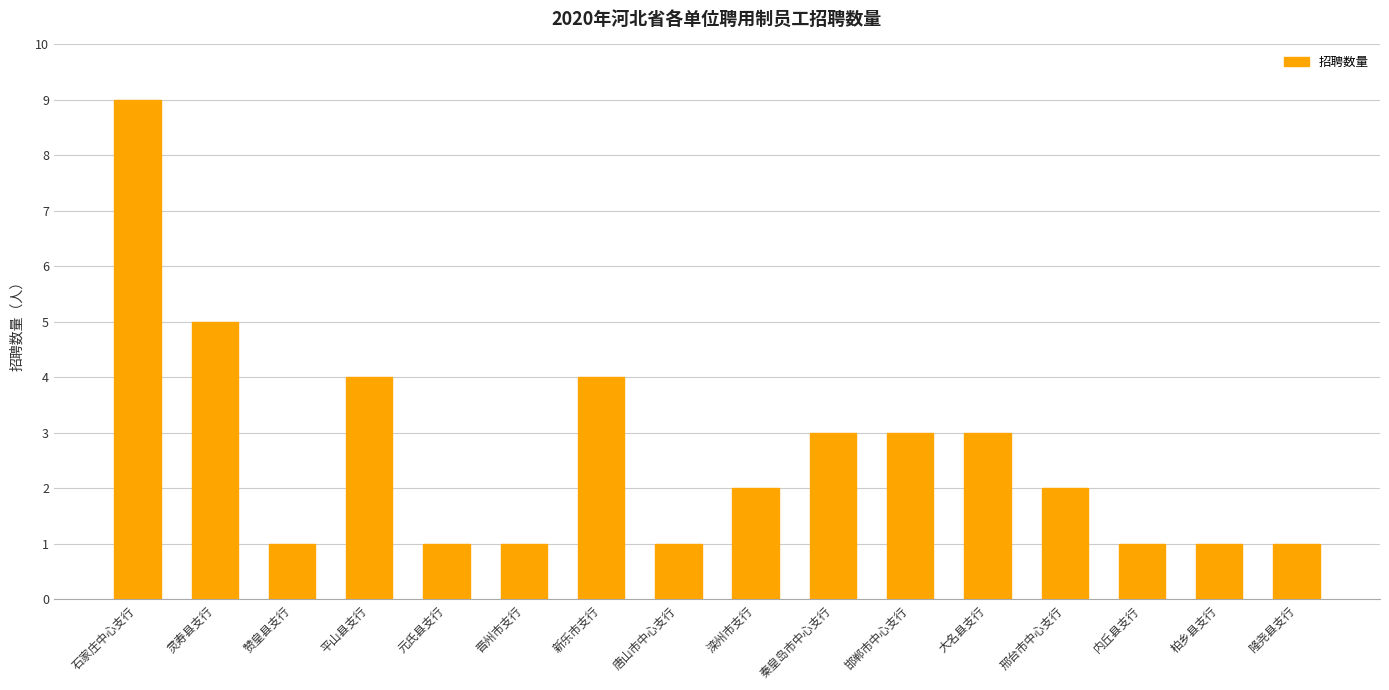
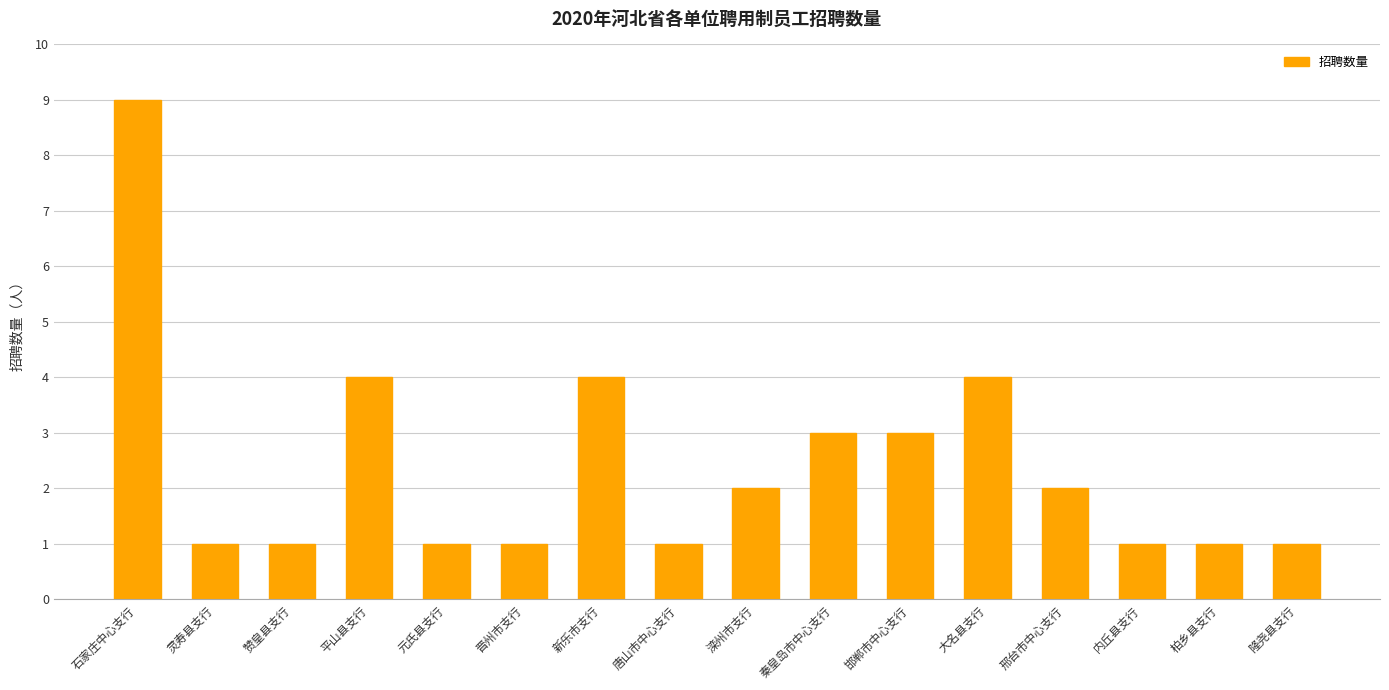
灵寿县支行: 5 -> 1
大名县支行: 3 -> 4
